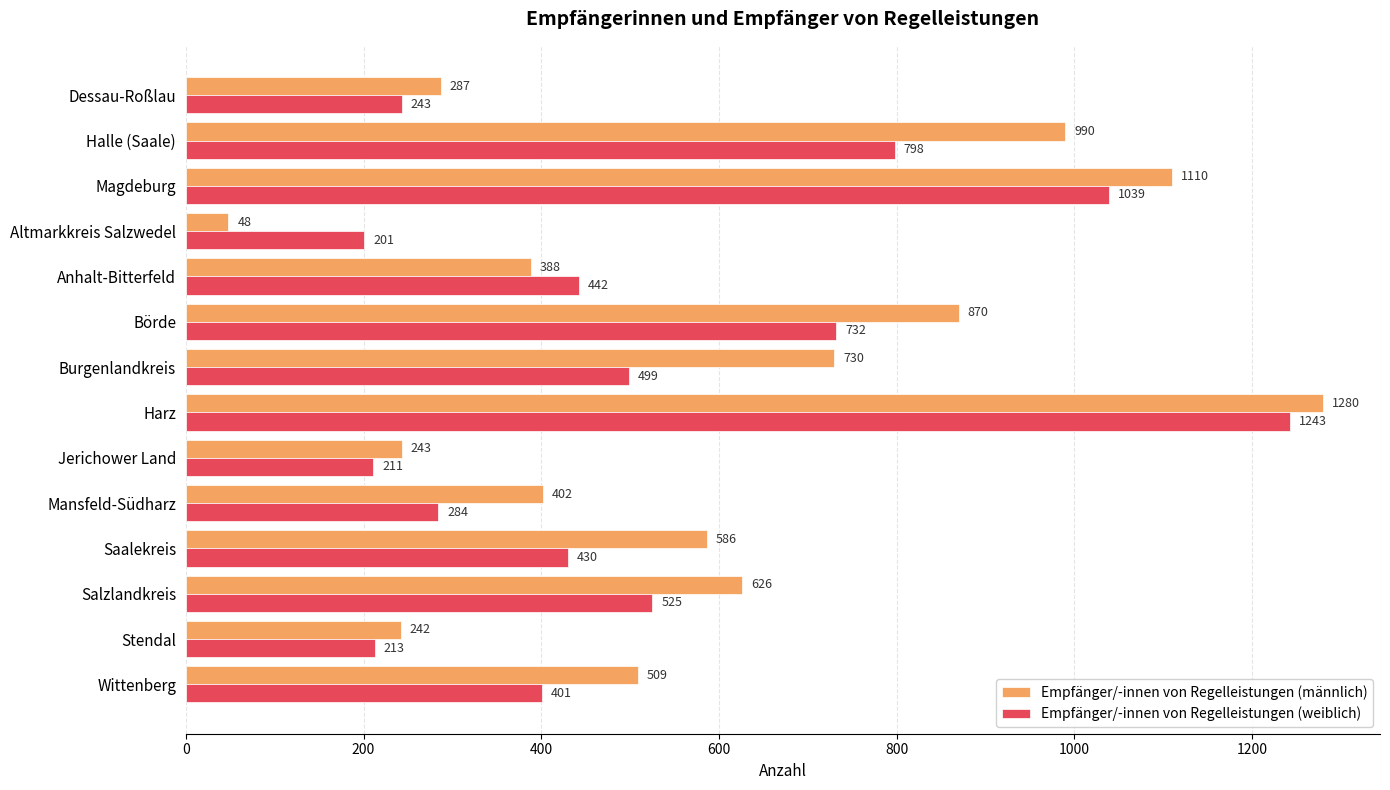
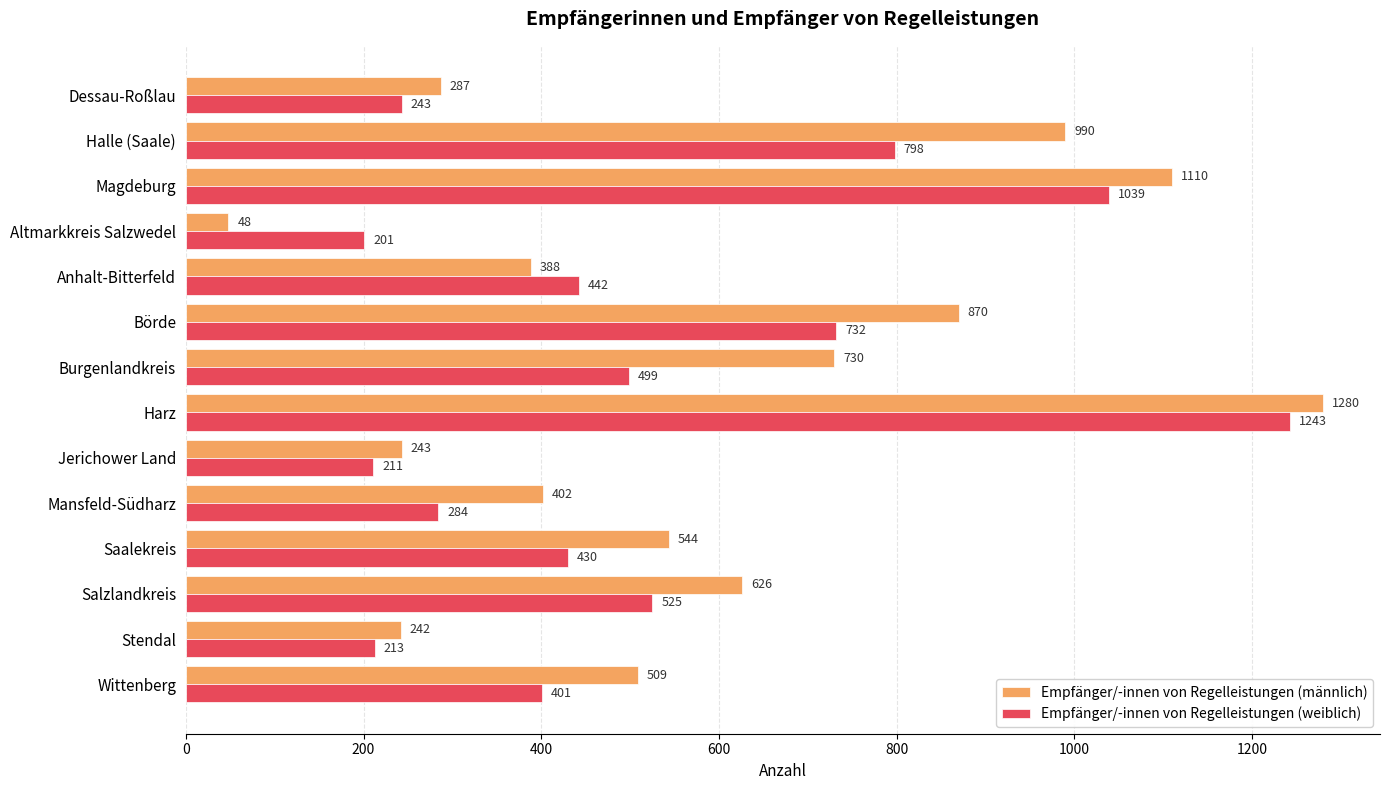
Empfänger/-innen von Regelleistungen (männlich), Saalekreis: 586 -> 544
